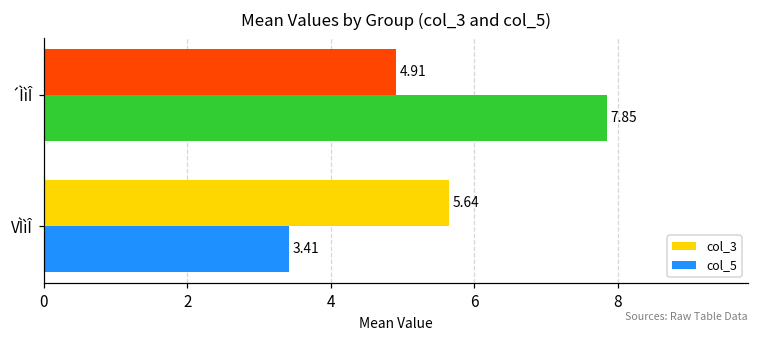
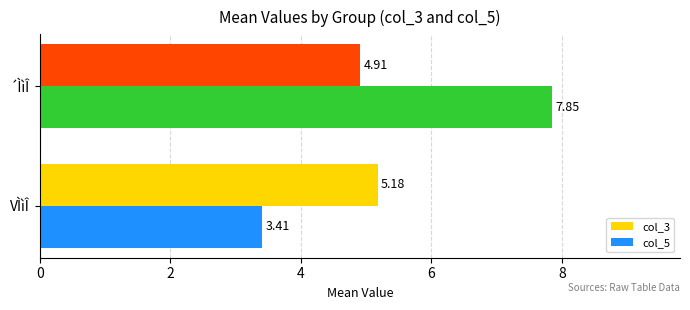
col_3, VÌìÎ: 5.64 -> 5.18
